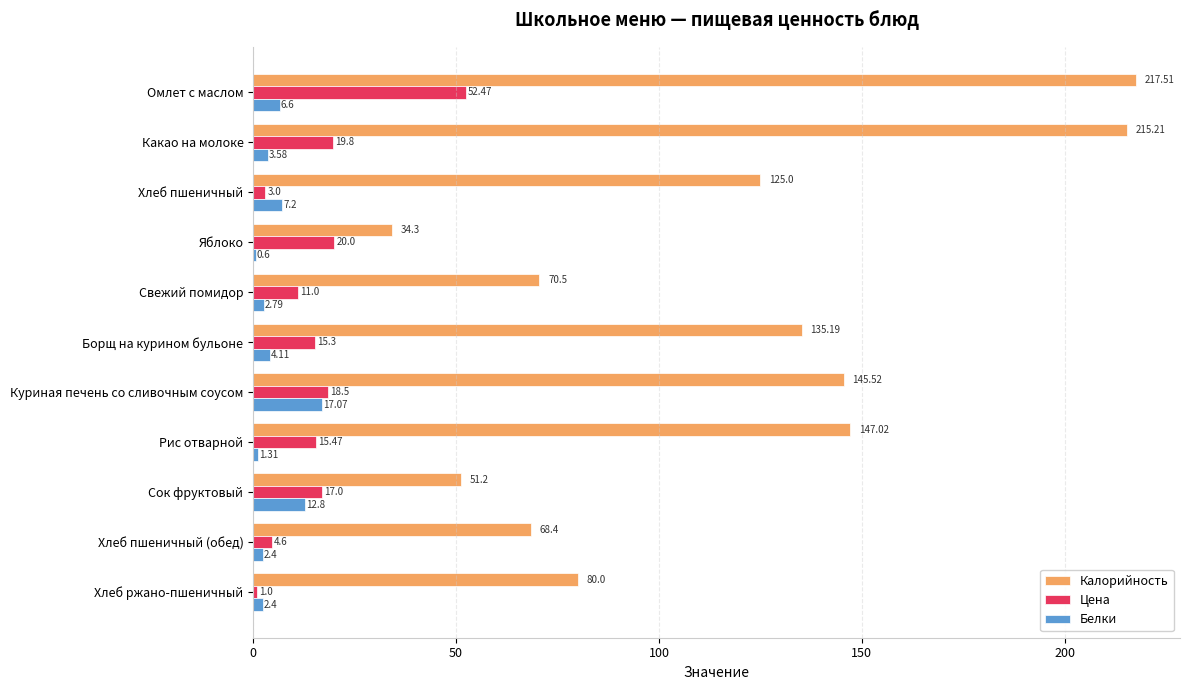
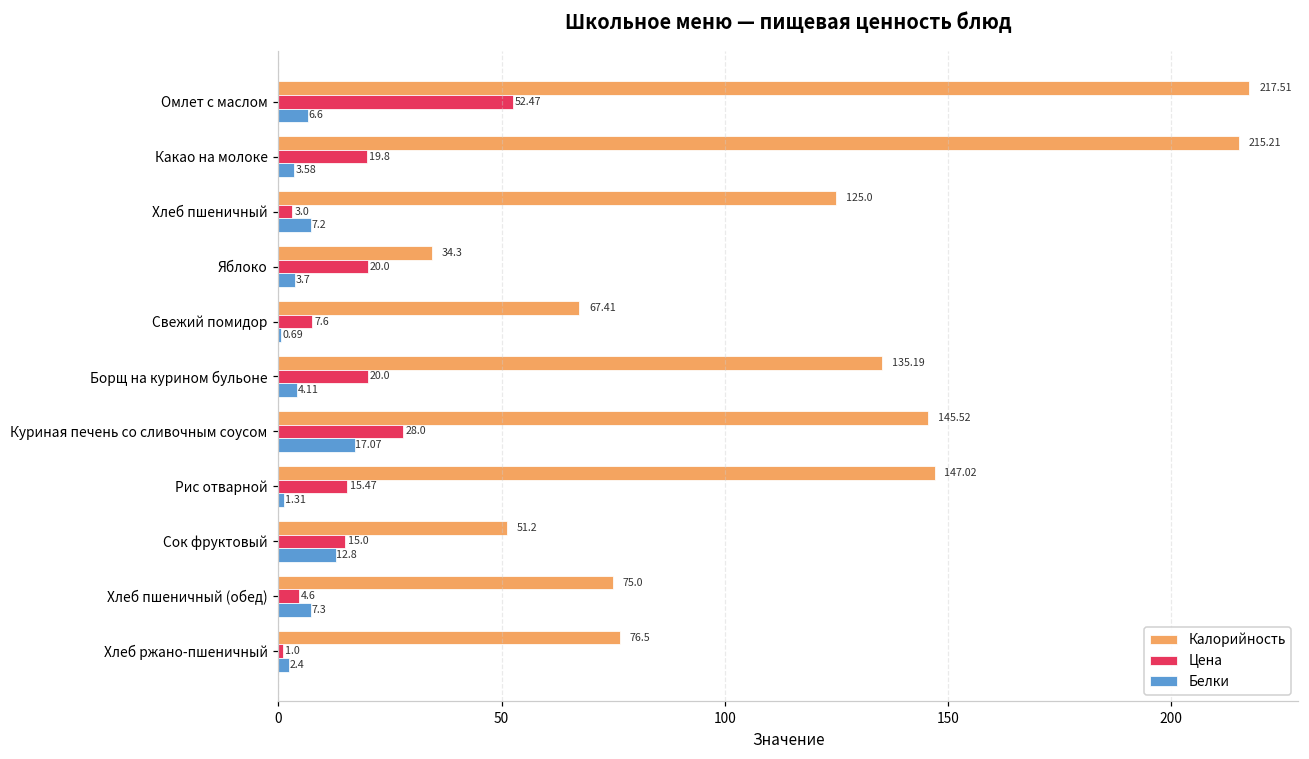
Белки, Яблоко: 0.6 -> 3.7
Калорийность, Свежий помидор: 70.5 -> 67.41
Цена, Свежий помидор: 11.0 -> 7.6
Белки, Свежий помидор: 2.79 -> 0.69
Цена, Борщ на курином бульоне: 15.3 -> 20.0
Цена, Куриная печень со сливочным соусом: 18.5 -> 28.0
Цена, Сок фруктовый: 17.0 -> 15.0
Калорийность, Хлеб пшеничный (обед): 68.4 -> 75.0
Белки, Хлеб пшеничный (обед): 2.4 -> 7.3
Калорийность, Хлеб ржано-пшеничный: 80.0 -> 76.5
